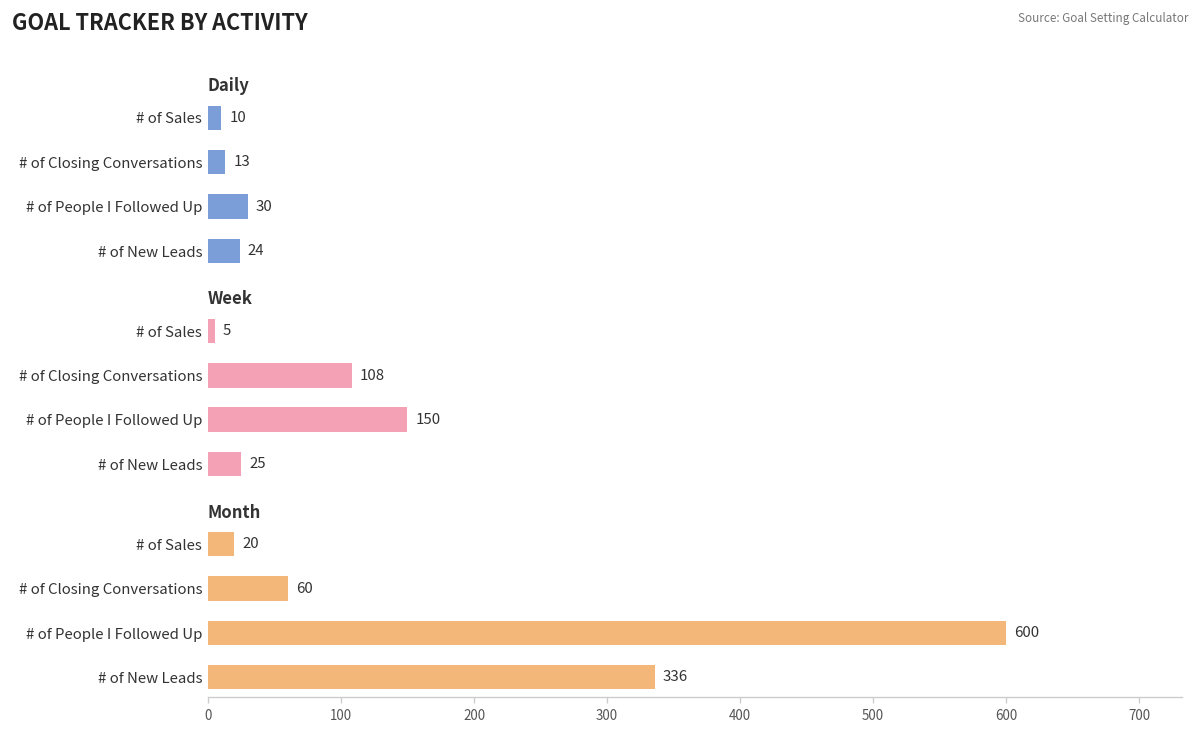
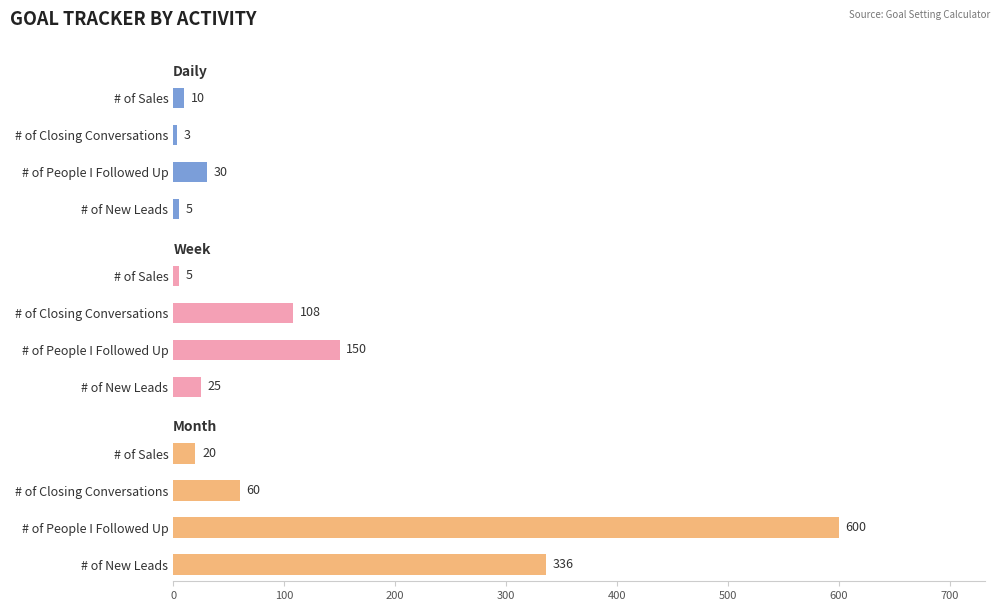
Daily, # of Closing Conversations: 13 -> 3
Daily, # of New Leads: 24 -> 5
